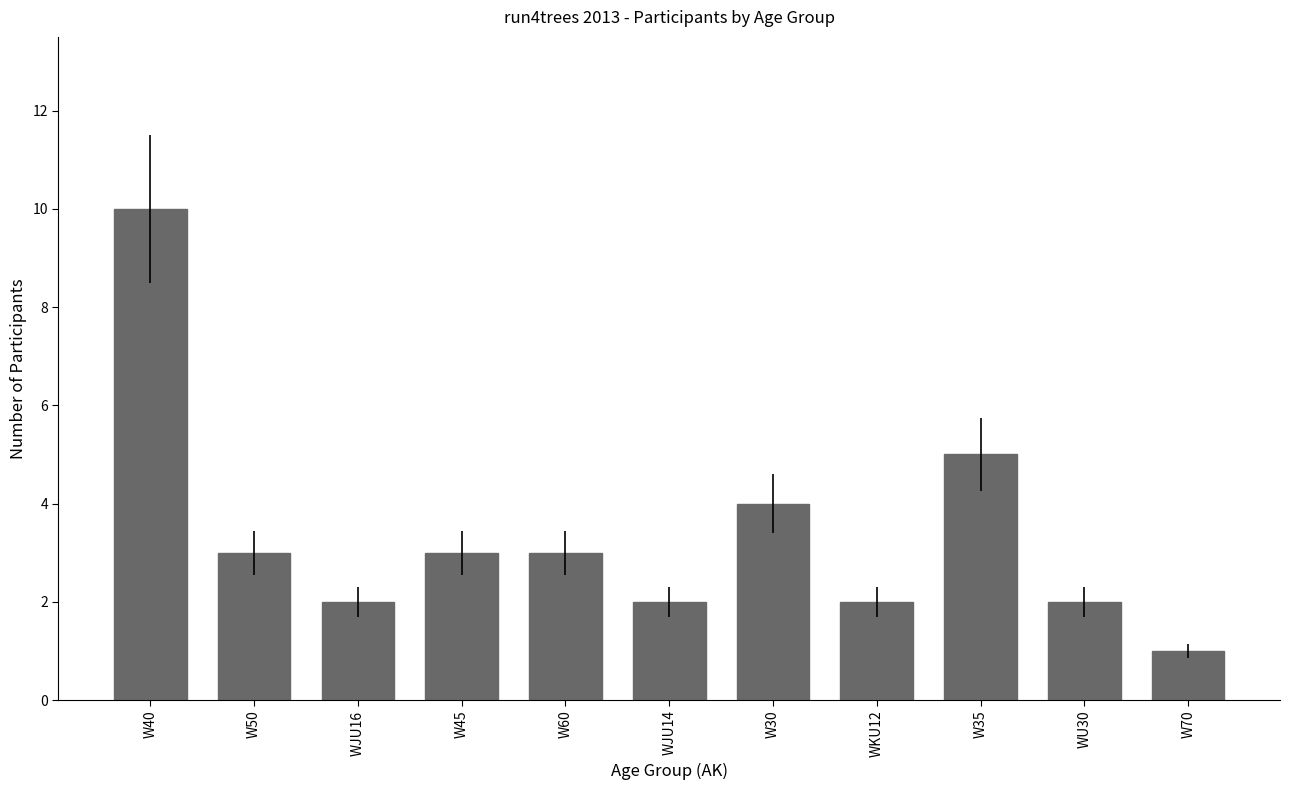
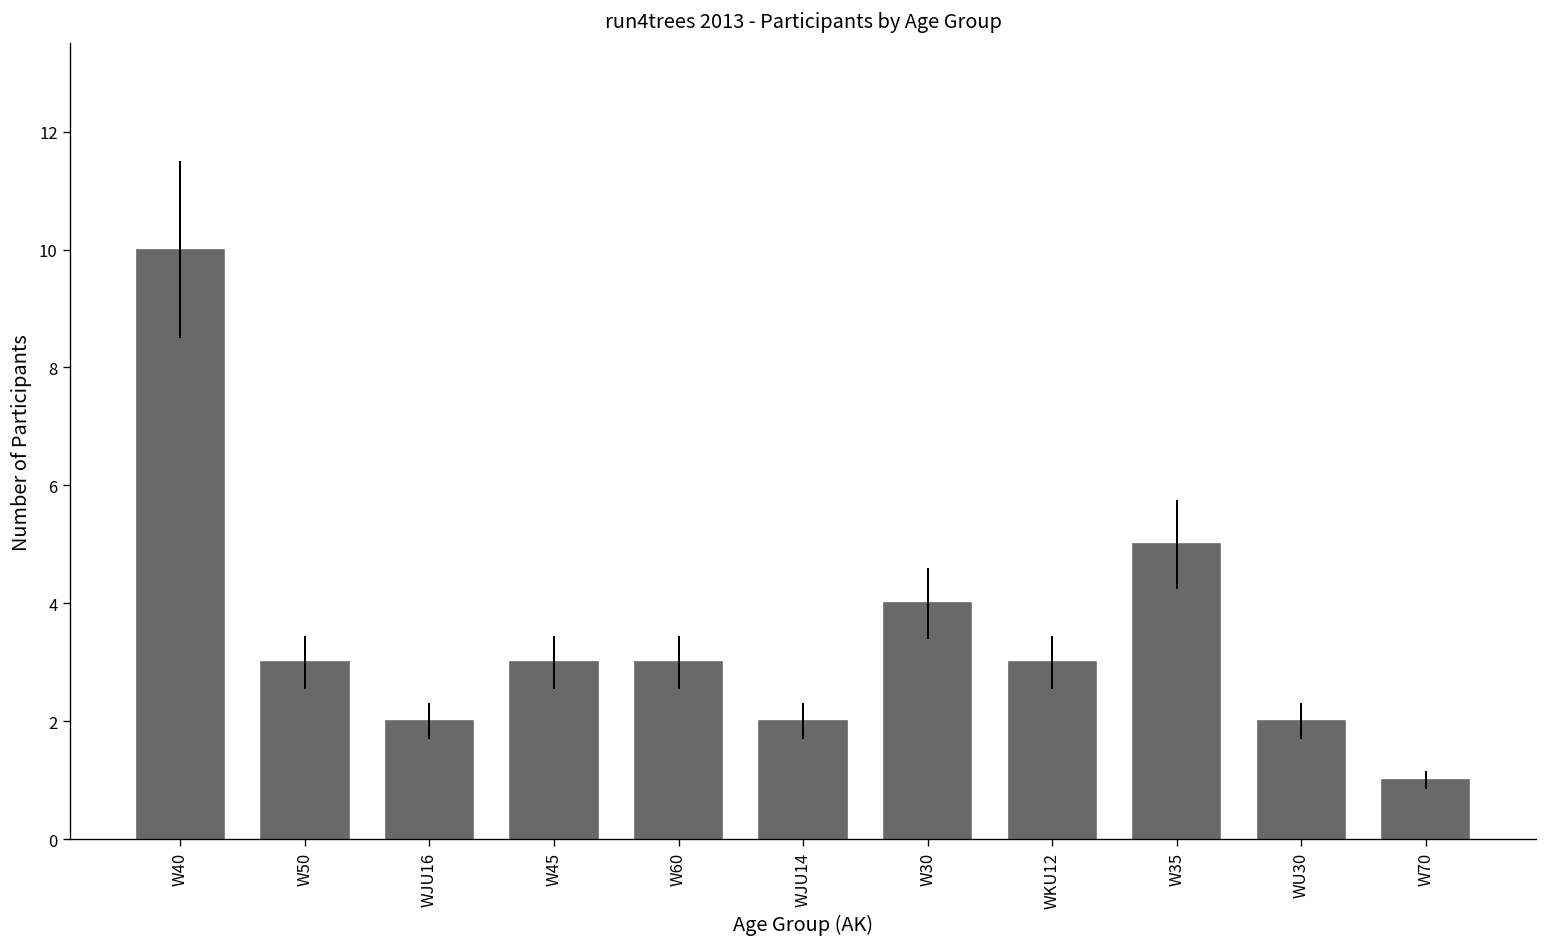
WKU12: 2 -> 3
